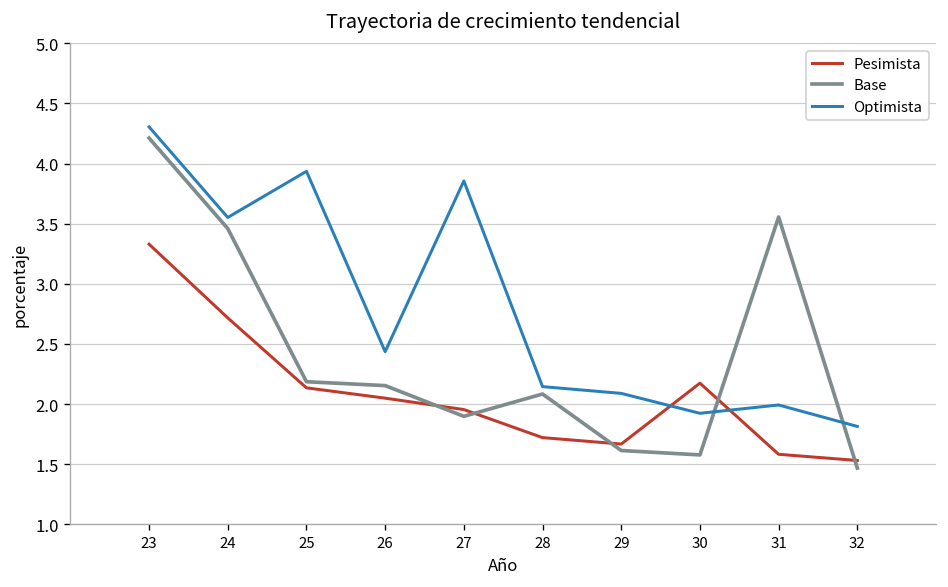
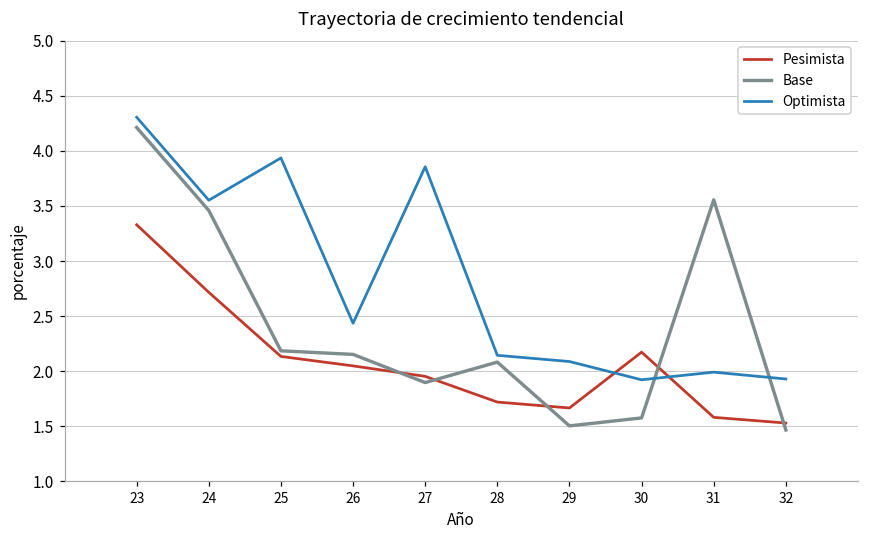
Base, 29: 1.61 -> 1.50
Optimista, 32: 1.81 -> 1.93
